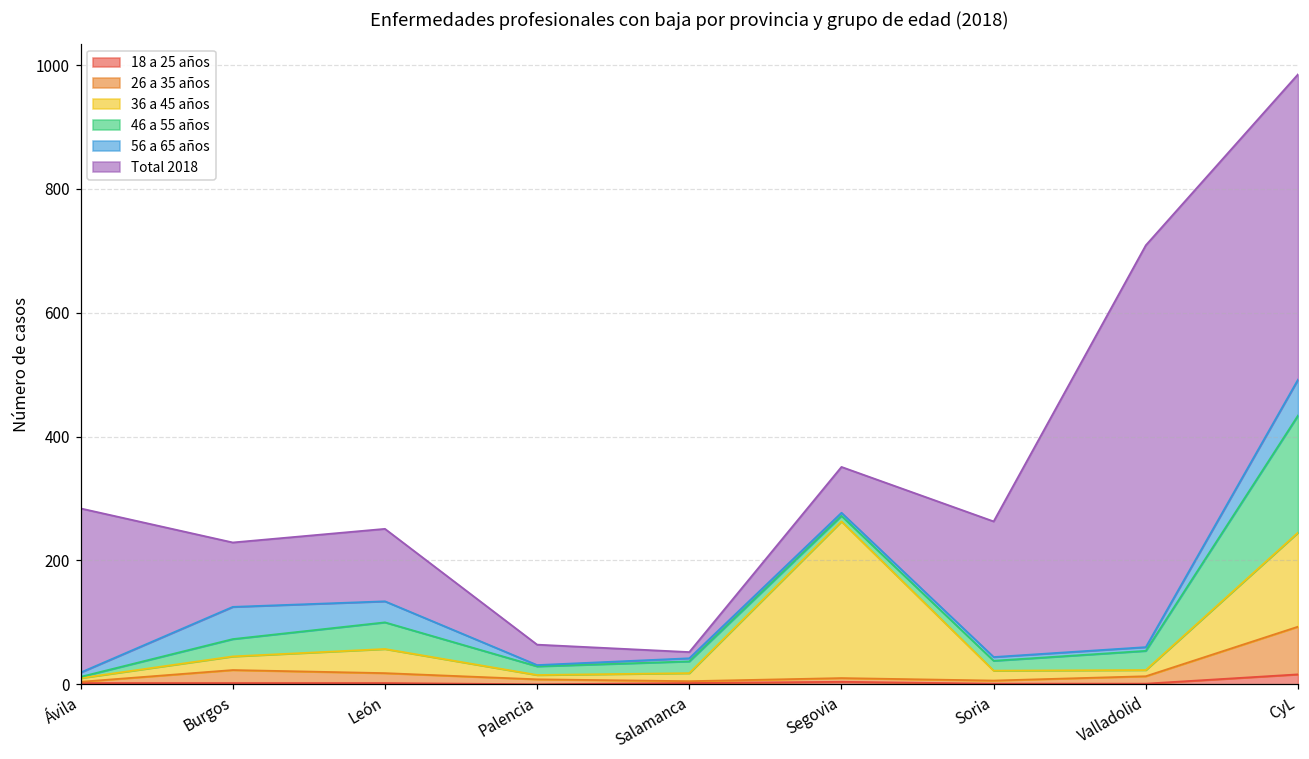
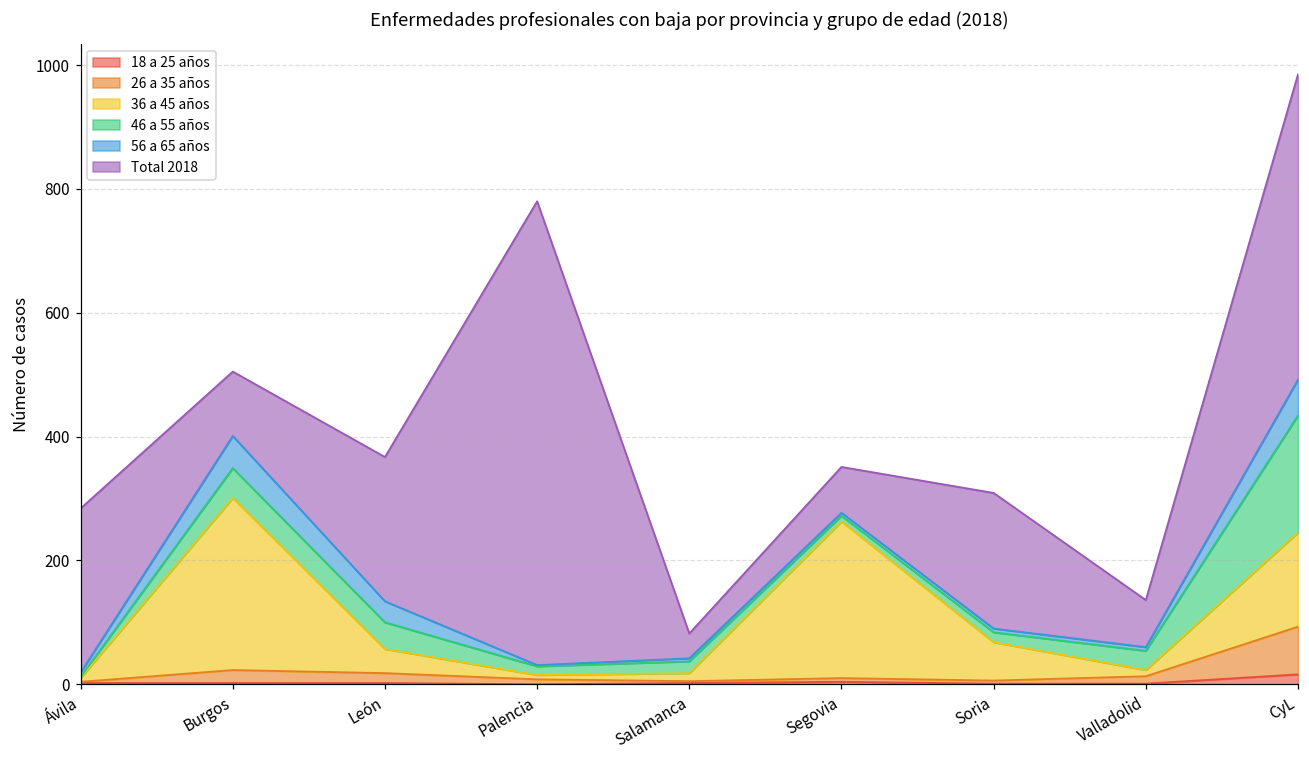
36 a 45 años, Burgos: 20 -> 280
46 a 55 años, Burgos: 30 -> 50
Total 2018, León: 120 -> 230
Total 2018, Palencia: 30 -> 750
Total 2018, Salamanca: 10 -> 40
36 a 45 años, Soria: 20 -> 60
Total 2018, Valladolid: 650 -> 80
